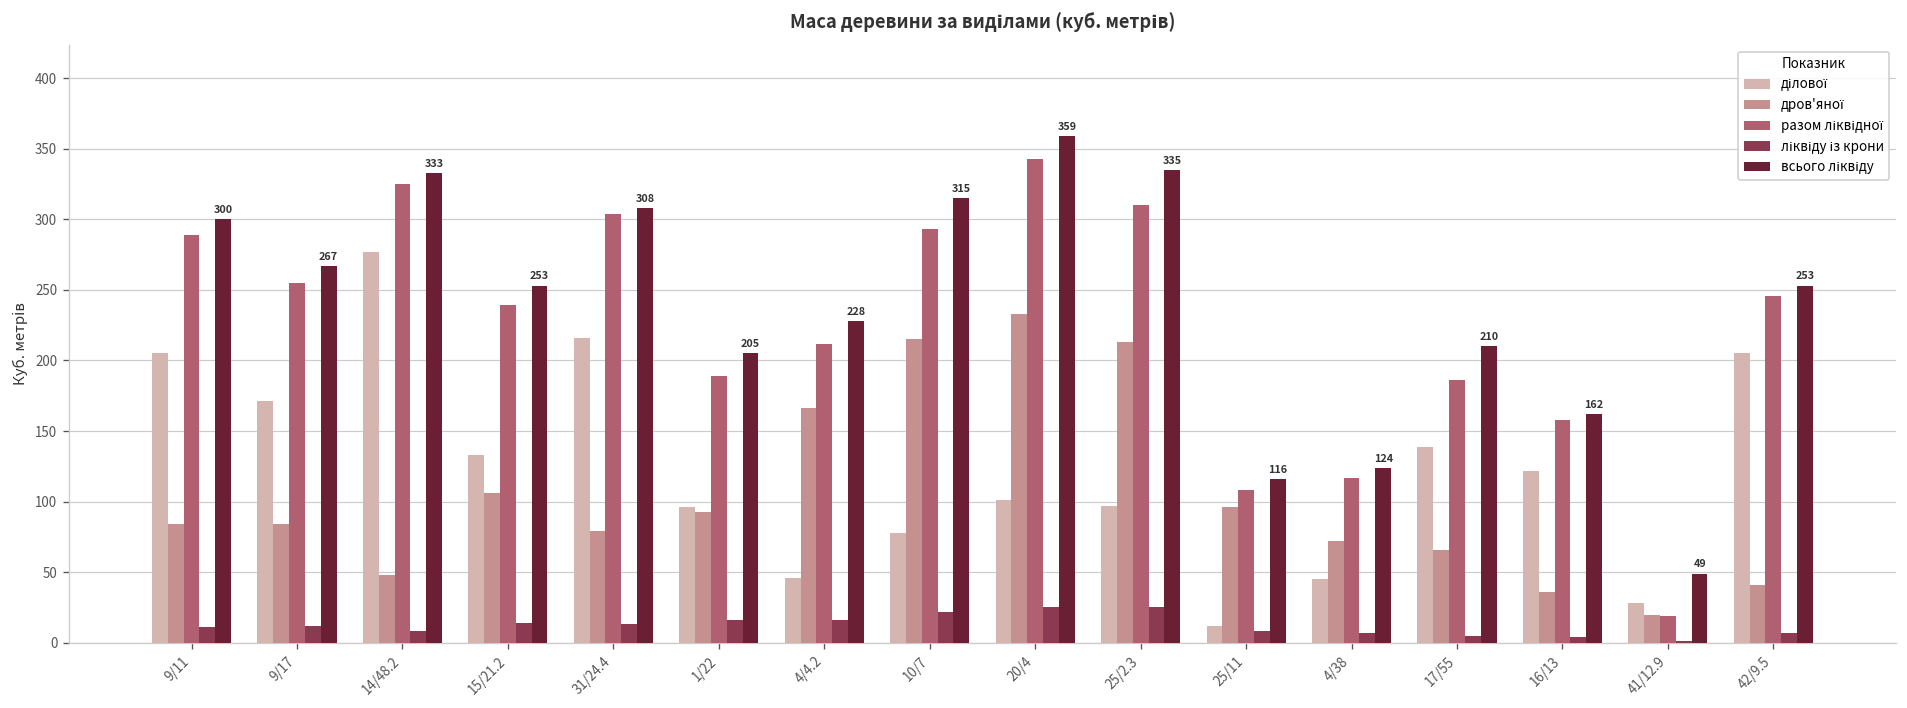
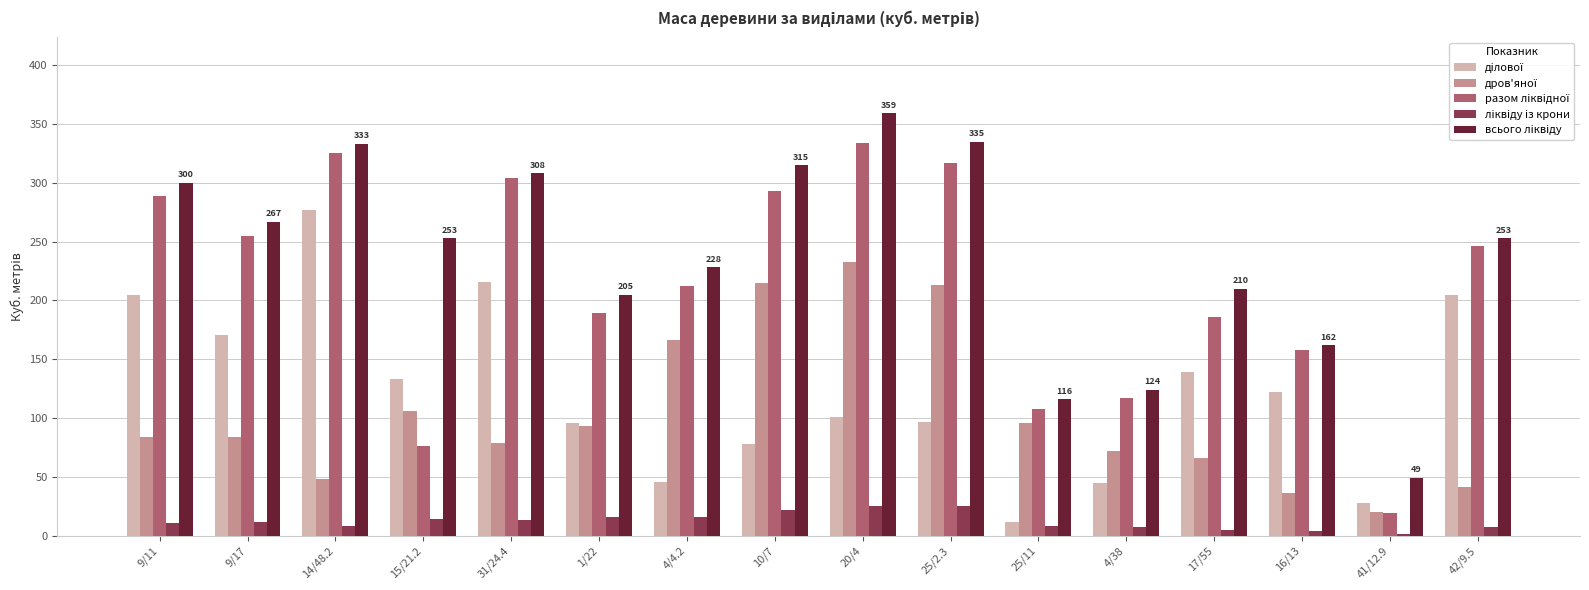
разом ліквідної, 15/21.2: 239 -> 76
разом ліквідної, 20/4: 343 -> 334
разом ліквідної, 25/2.3: 310 -> 317
